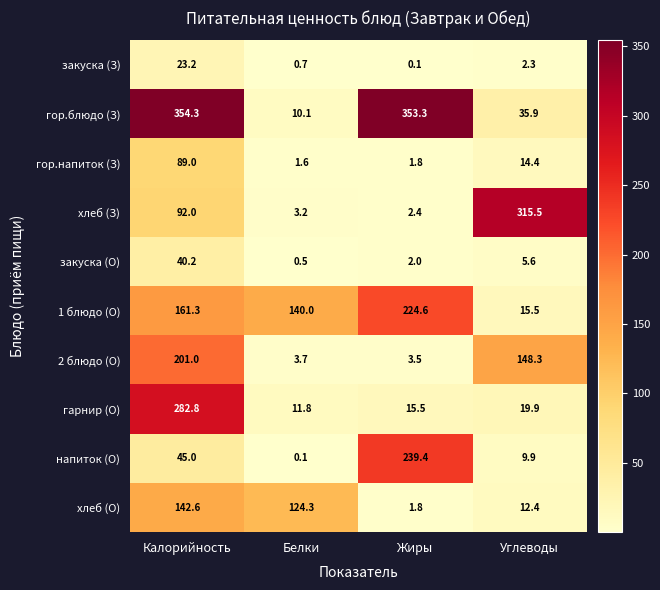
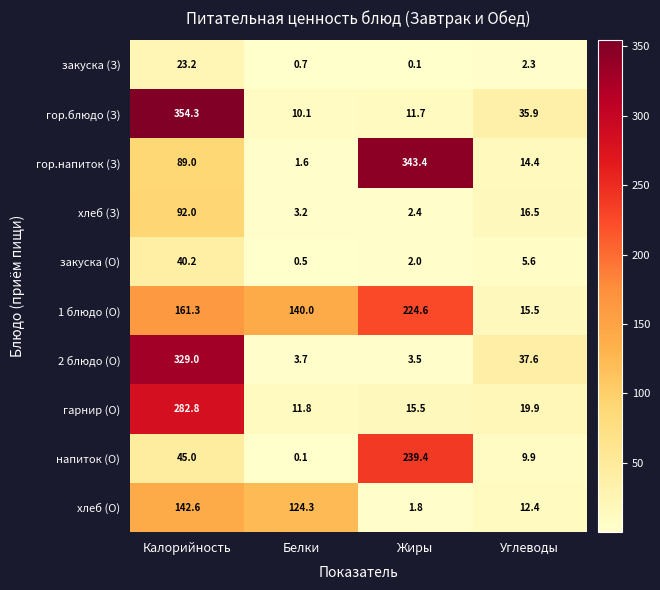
гор.блюдо (З), Жиры: 353.3 -> 11.7
гор.напиток (З), Жиры: 1.8 -> 343.4
хлеб (З), Углеводы: 315.5 -> 16.5
2 блюдо (О), Калорийность: 201.0 -> 329.0
2 блюдо (О), Углеводы: 148.3 -> 37.6
